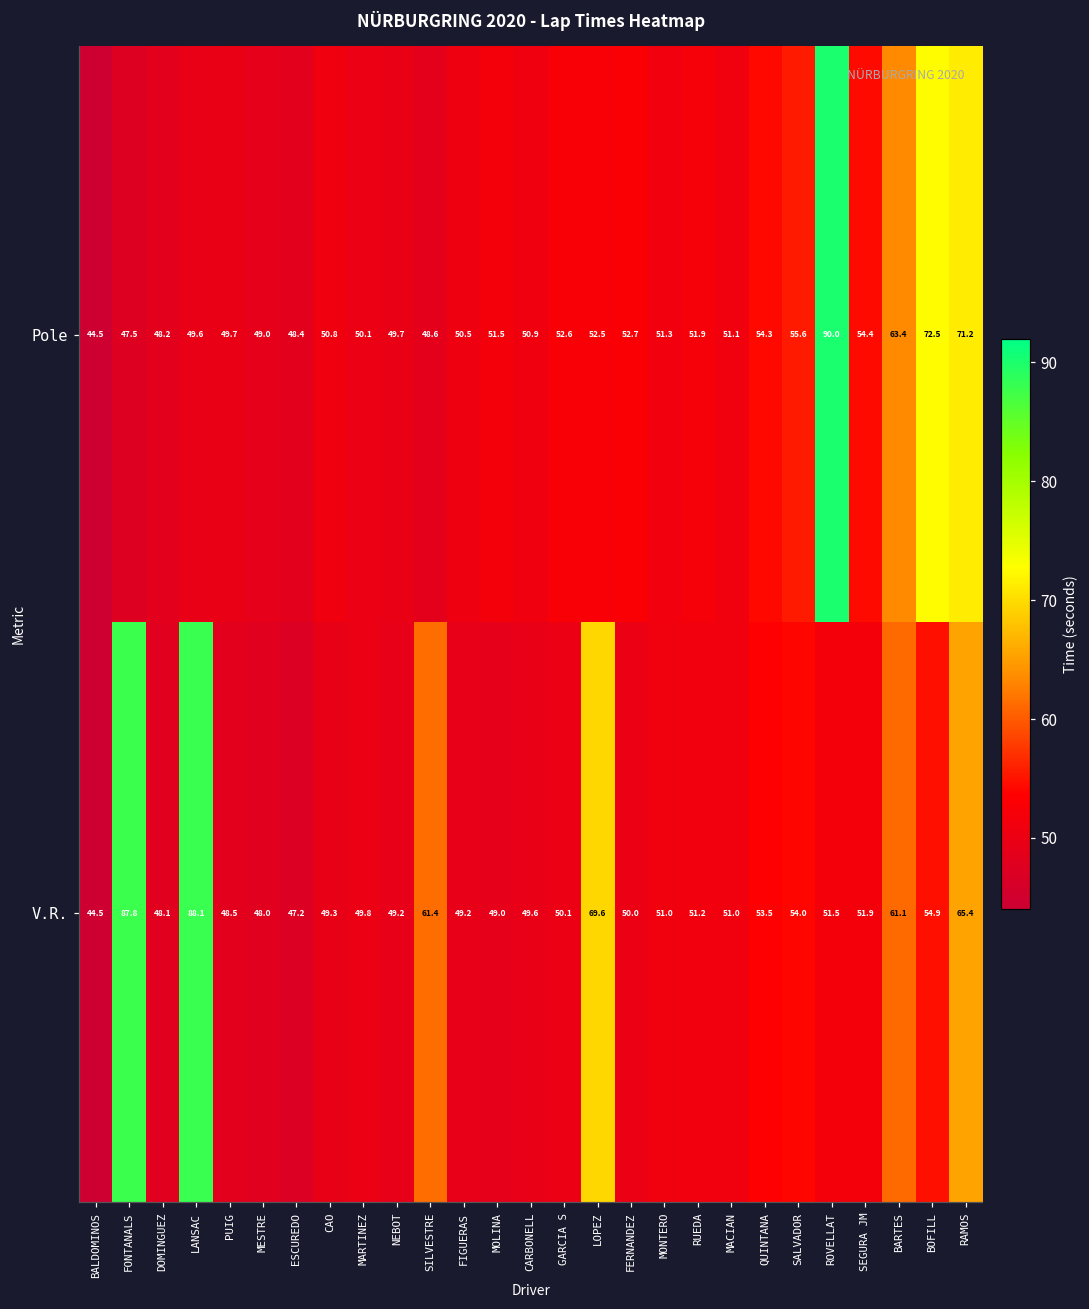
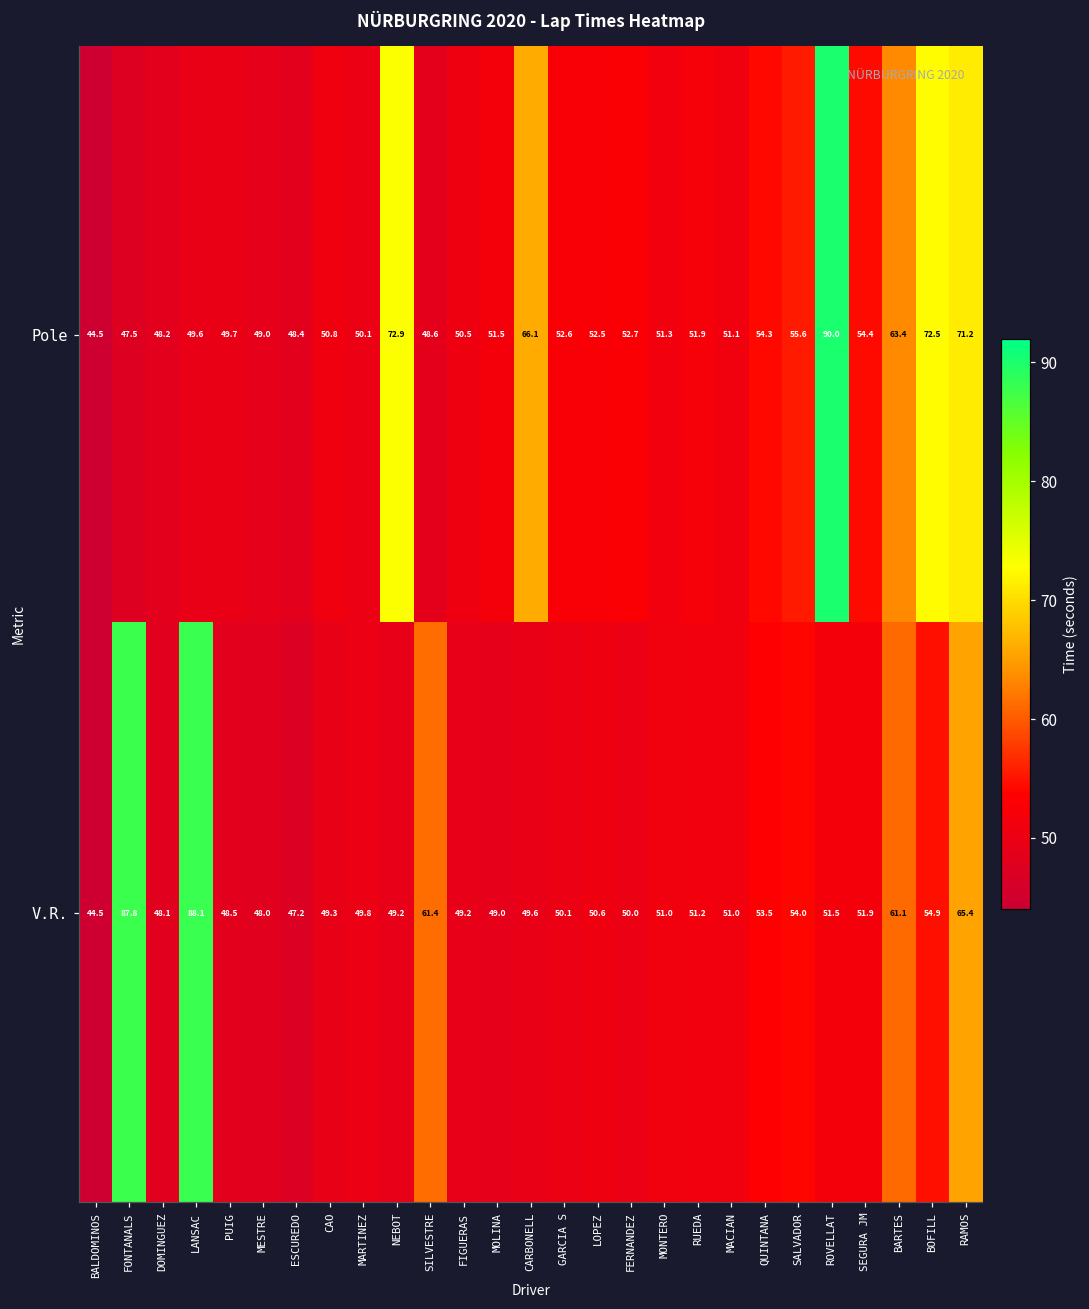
Pole, NEBOT: 49.7 -> 72.9
Pole, CARBONELL: 50.9 -> 66.1
V.R., LOPEZ: 69.6 -> 50.6
